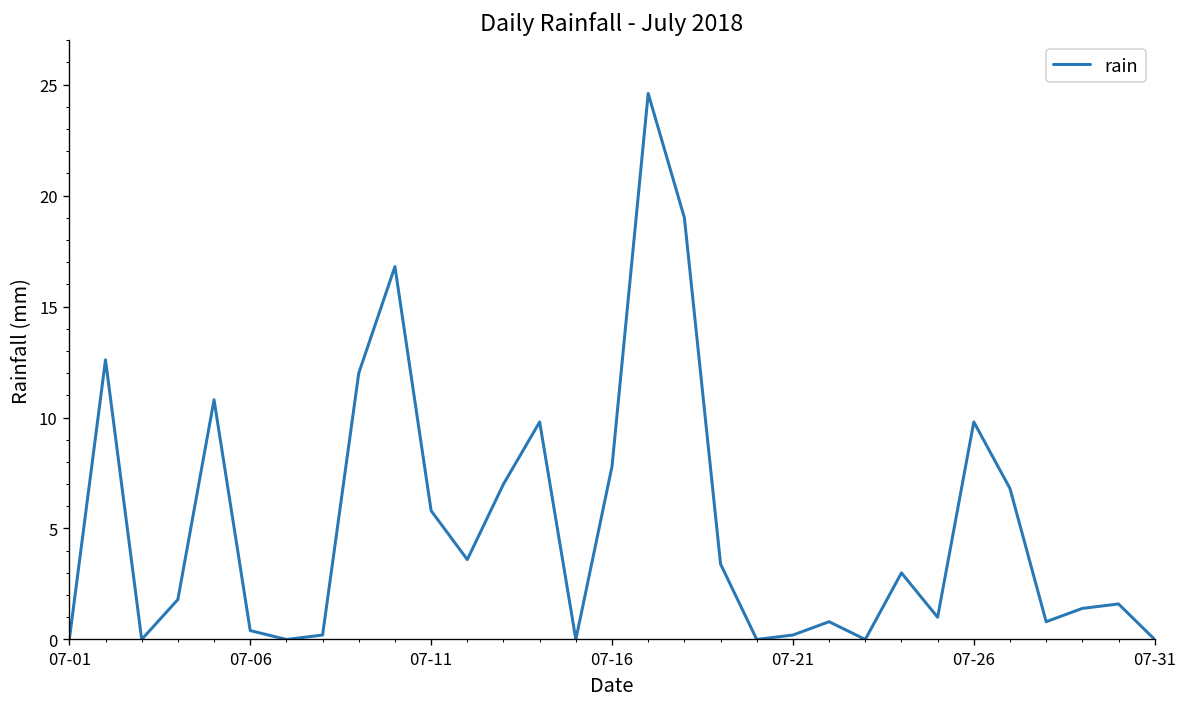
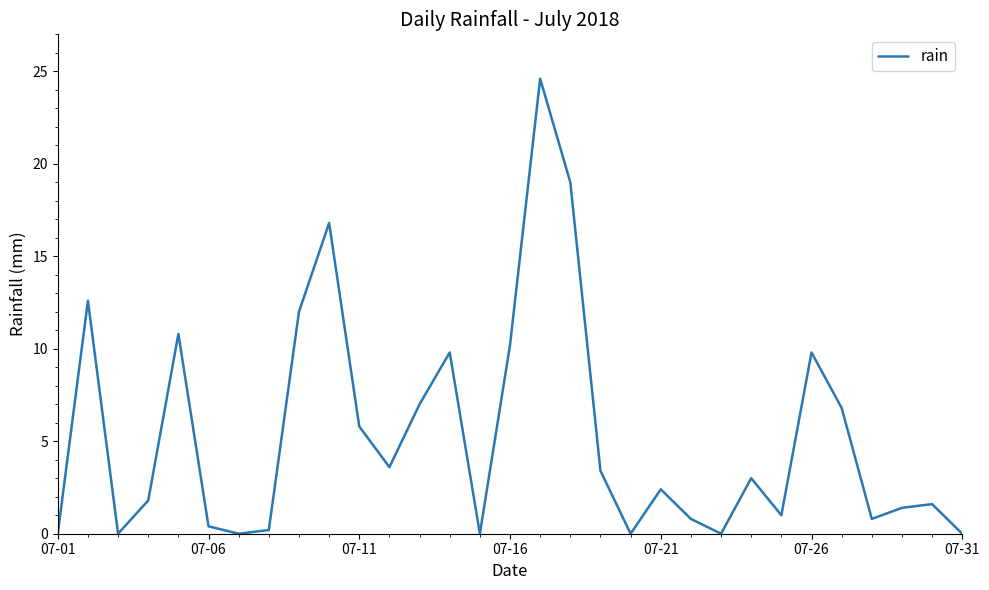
07-16: 7.8 -> 10.2
07-21: 0.2 -> 2.4
